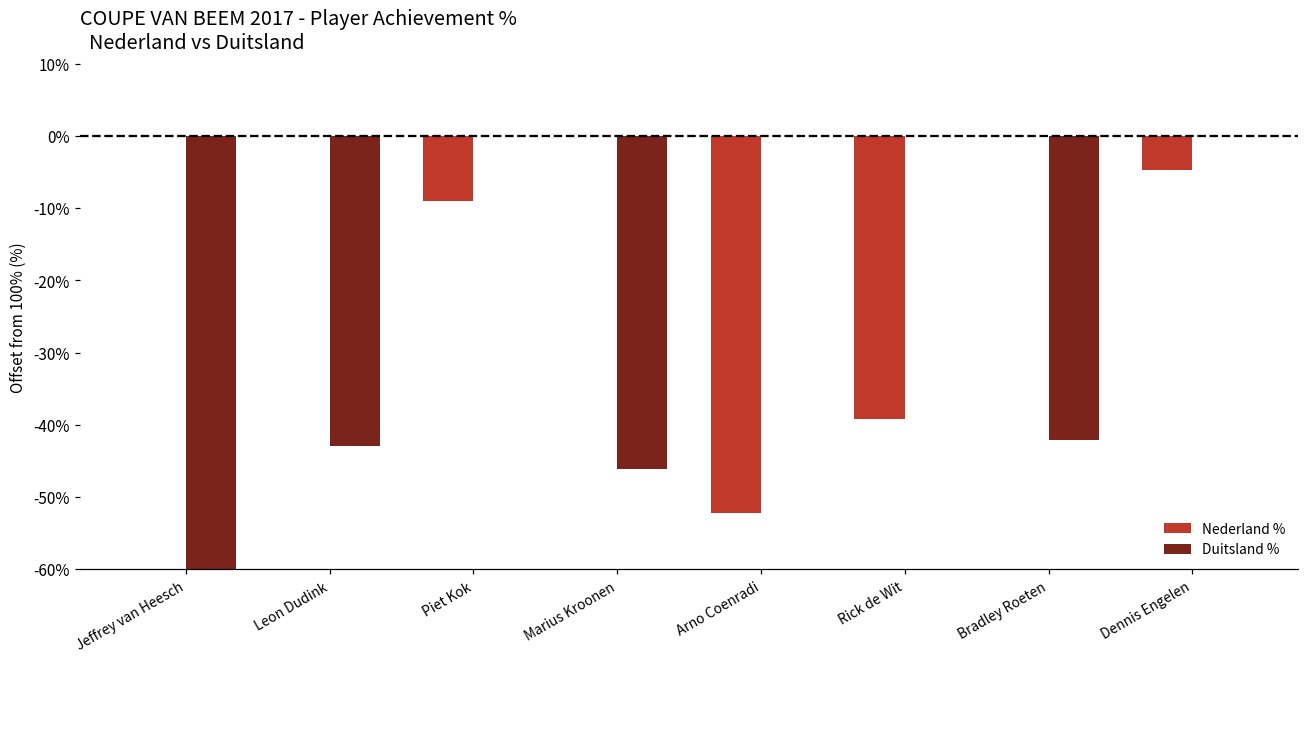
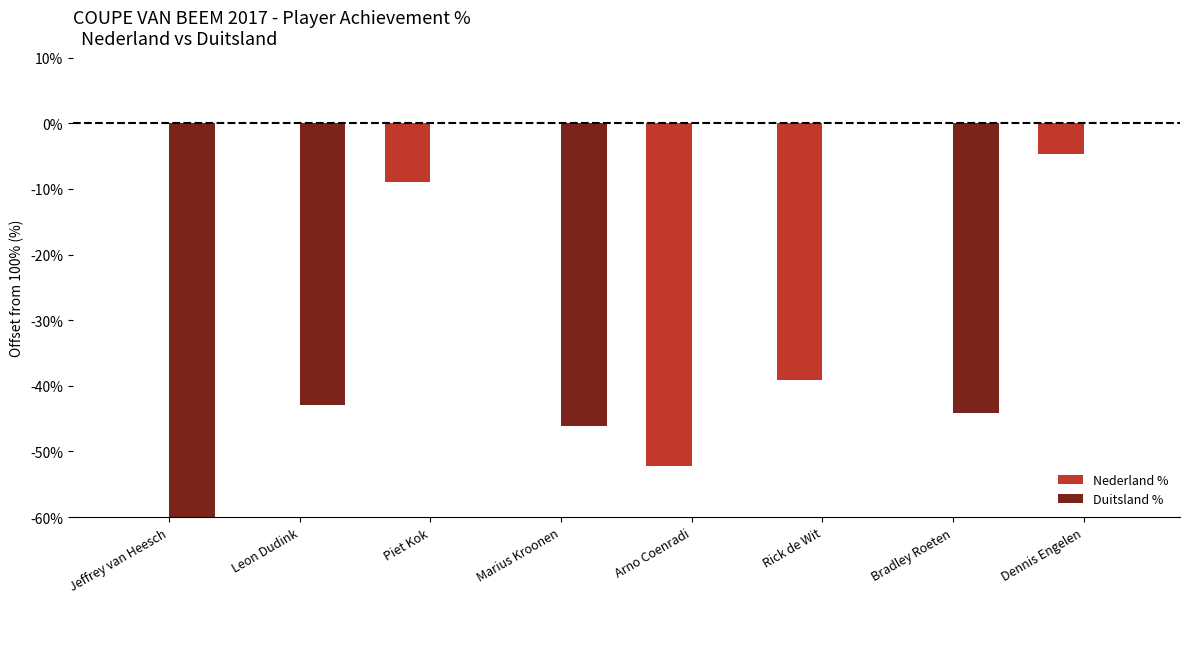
Duitsland %, Bradley Roeten: -42% -> -44%
